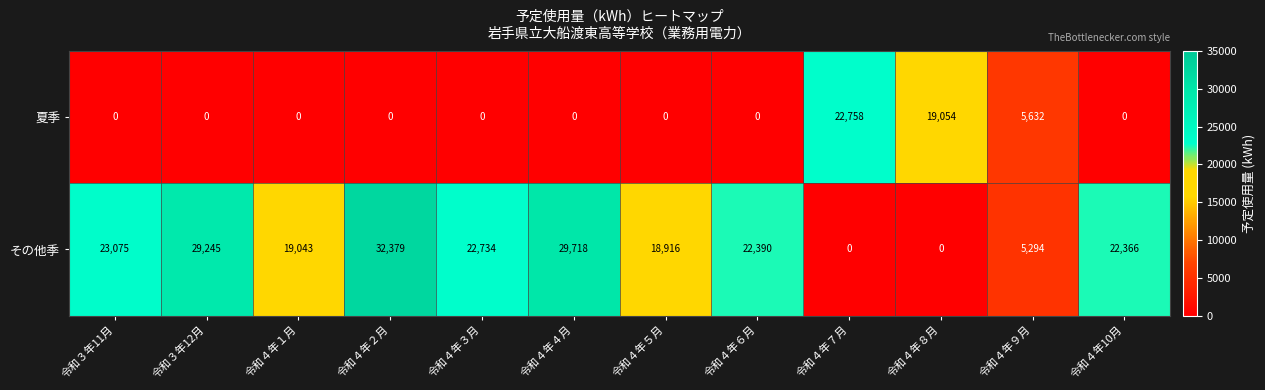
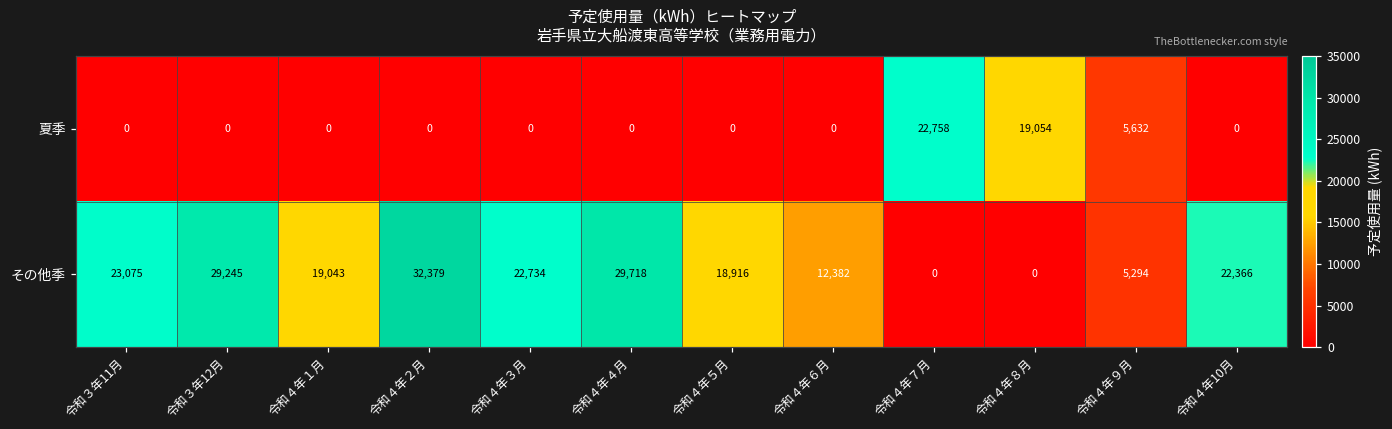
その他季, 令和４年６月: 22,390 -> 12,382
